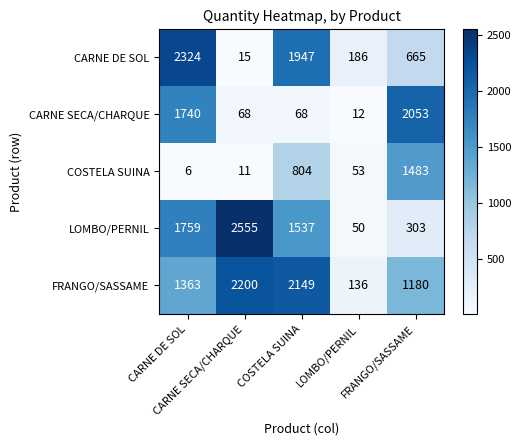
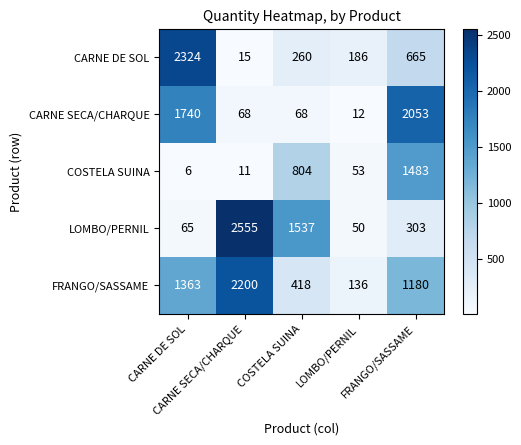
CARNE DE SOL, COSTELA SUINA: 1947 -> 260
LOMBO/PERNIL, CARNE DE SOL: 1759 -> 65
FRANGO/SASSAME, COSTELA SUINA: 2149 -> 418
